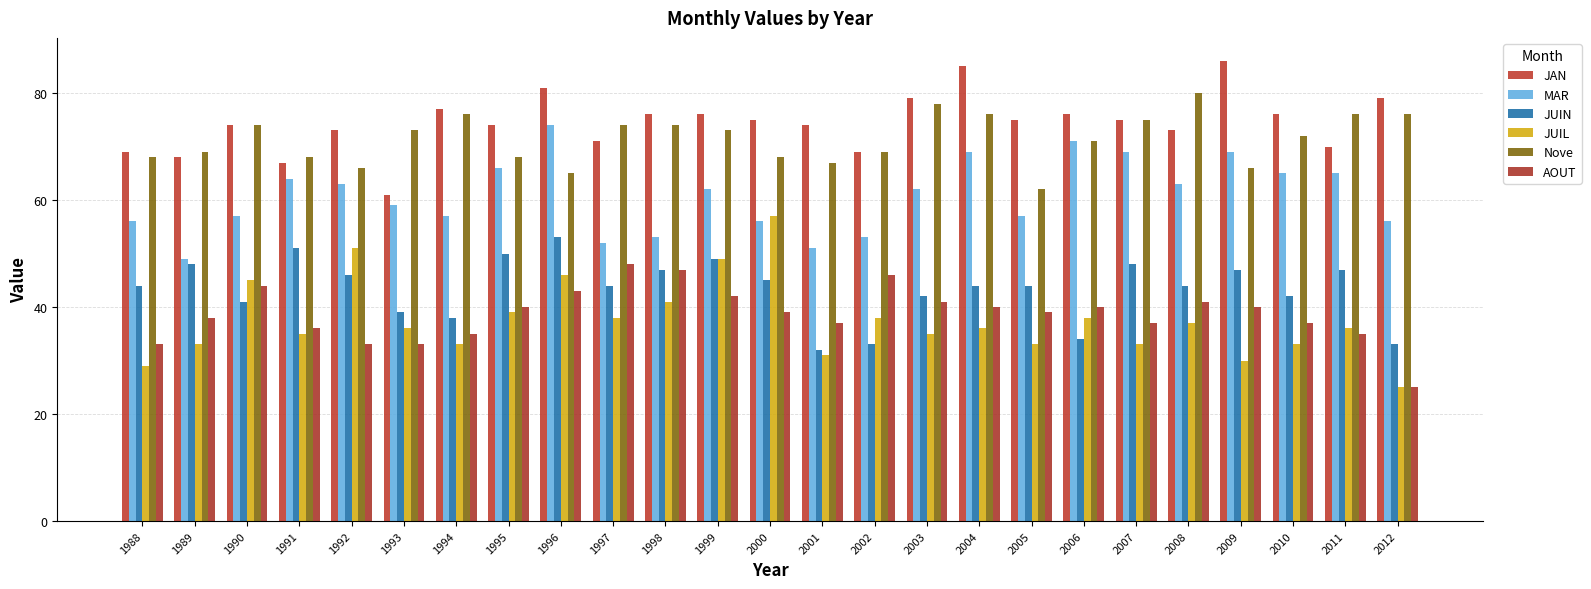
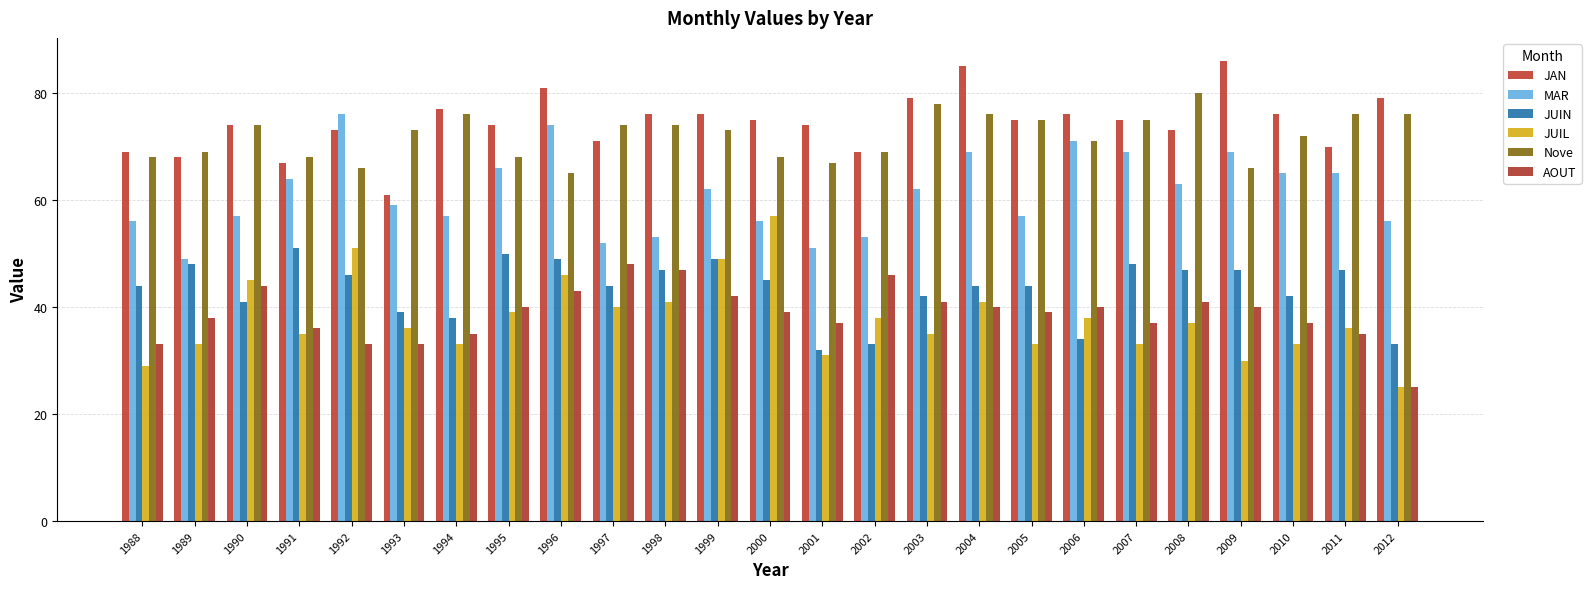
MAR, 1992: 63 -> 76
JUIN, 1996: 53 -> 49
JUIL, 1997: 38 -> 40
JUIL, 2004: 36 -> 41
Nove, 2005: 62 -> 75
JUIN, 2008: 44 -> 47
